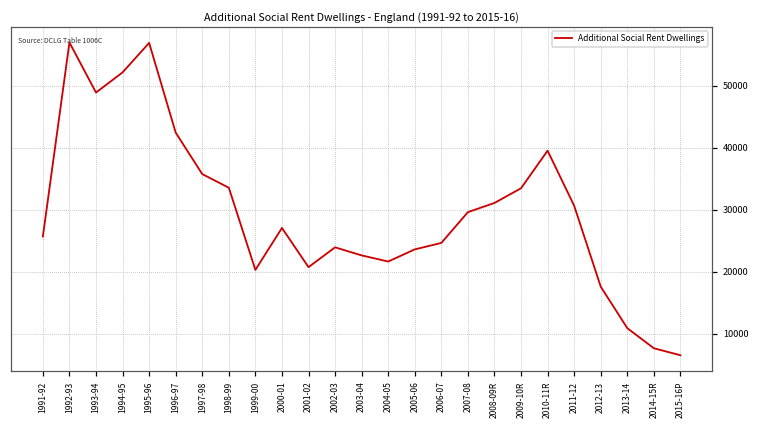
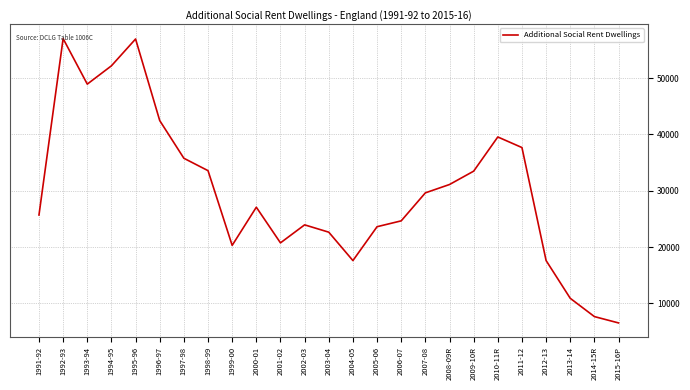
2004-05: 22000 -> 18000
2011-12: 31000 -> 38000
